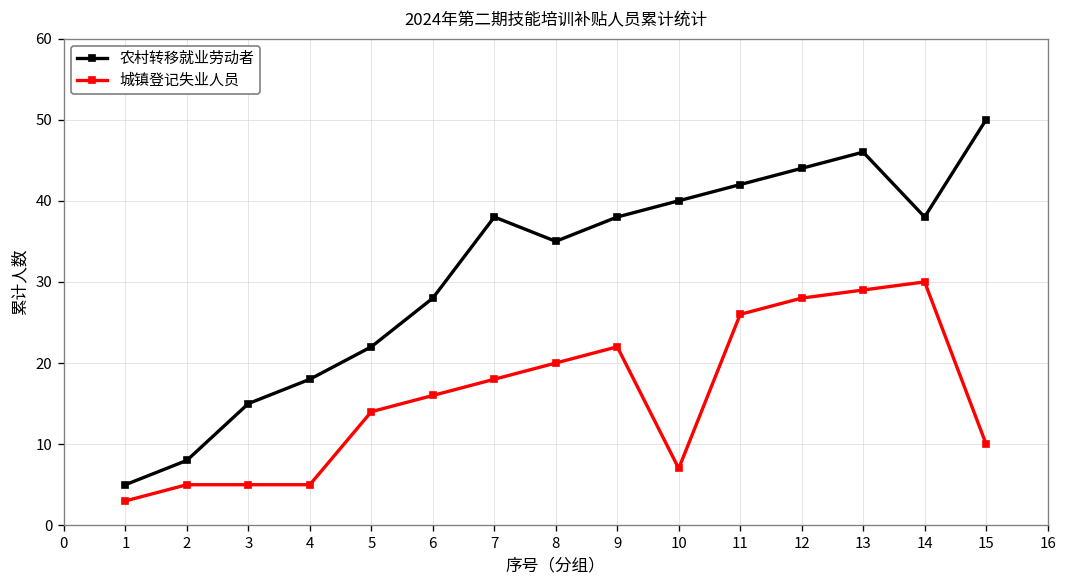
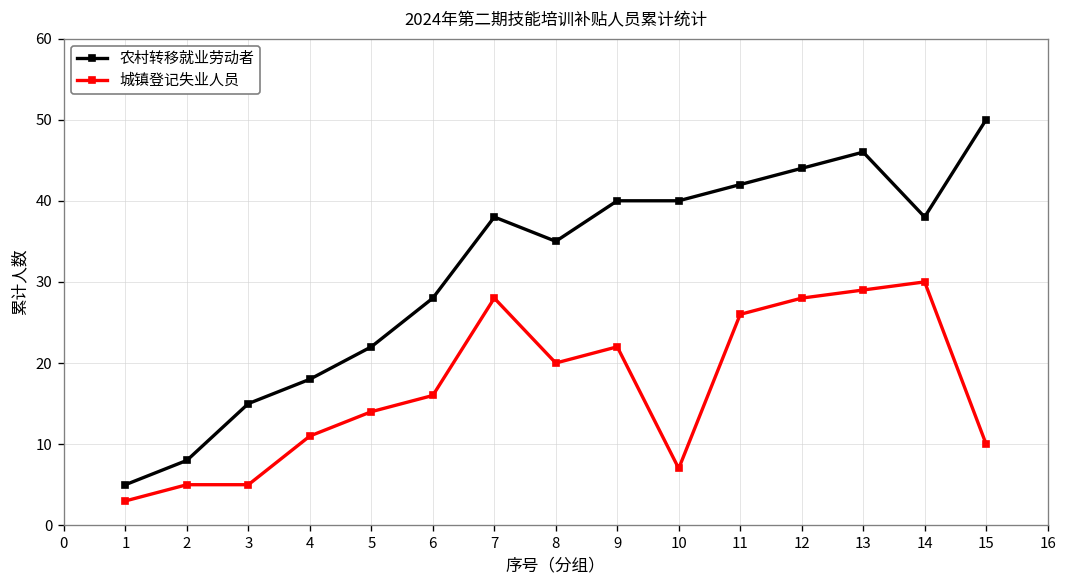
城镇登记失业人员, 4: 5 -> 11
城镇登记失业人员, 7: 18 -> 28
农村转移就业劳动者, 9: 38 -> 40
